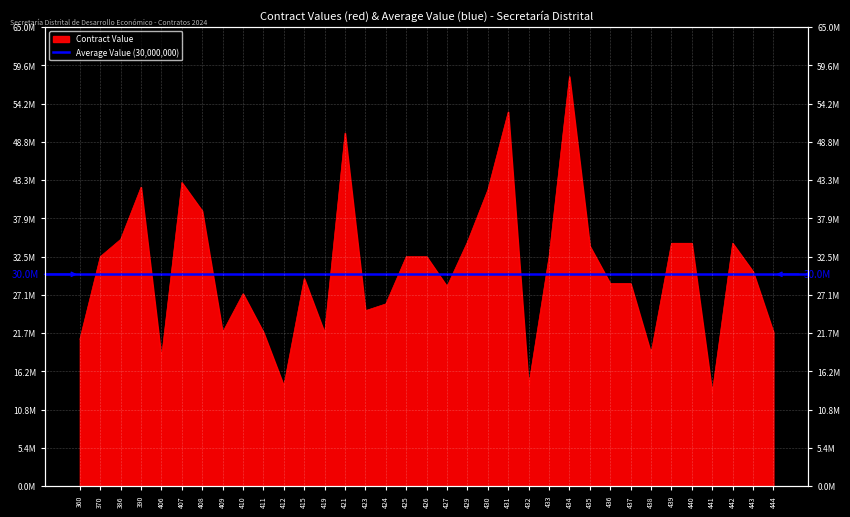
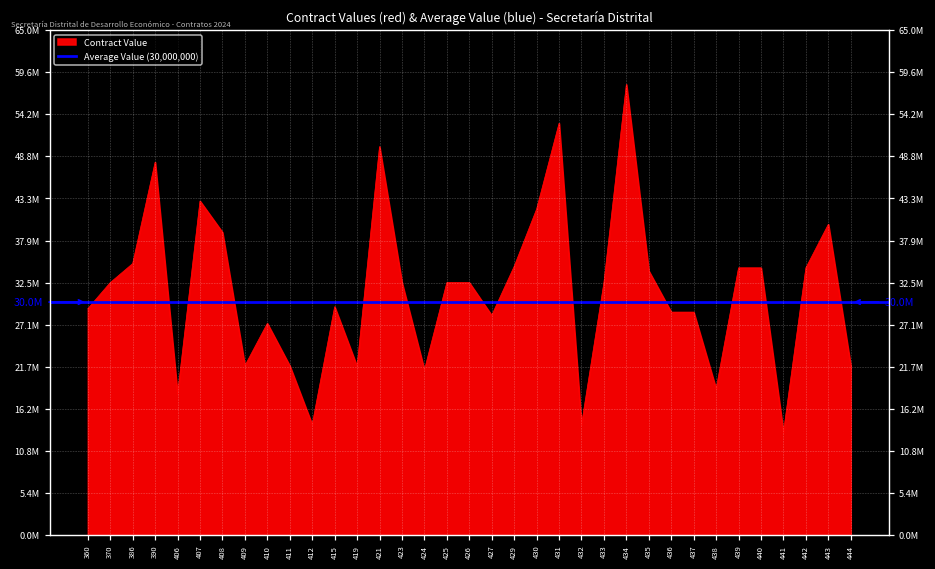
360: 21000000 -> 29000000
390: 42000000 -> 48000000
423: 25000000 -> 33000000
424: 26000000 -> 21000000
443: 30000000 -> 40000000
